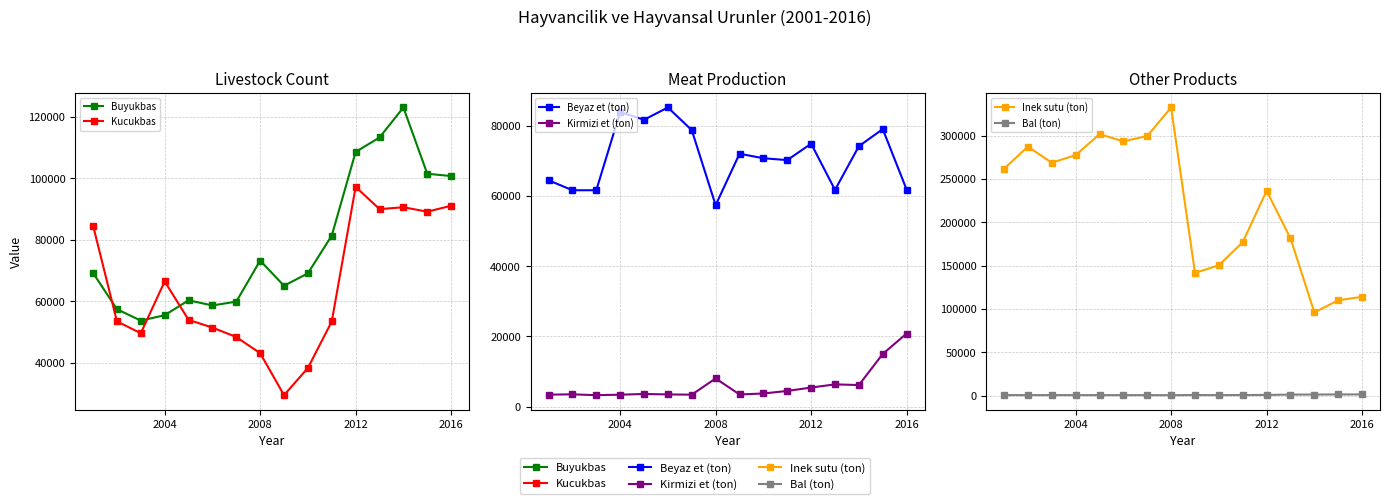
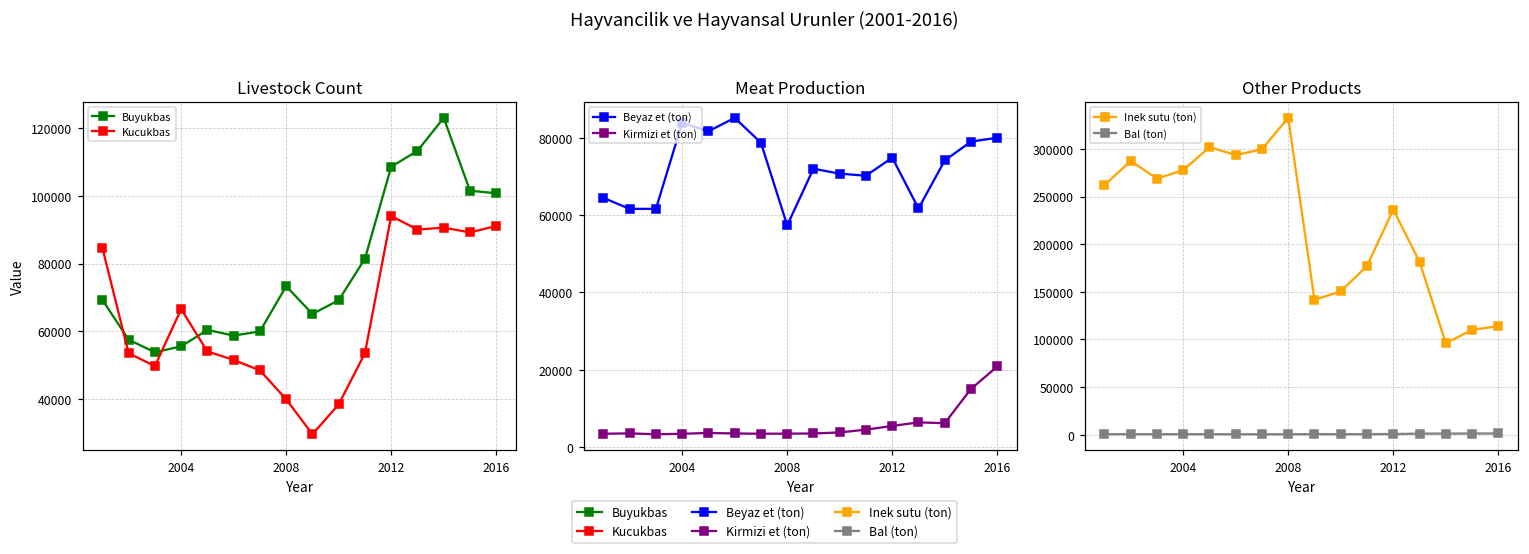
Livestock Count, Kucukbas, 2008: 43000 -> 40000
Livestock Count, Kucukbas, 2012: 97000 -> 94000
Meat Production, Kirmizi et (ton), 2008: 8000 -> 3000
Meat Production, Beyaz et (ton), 2016: 62000 -> 80000
